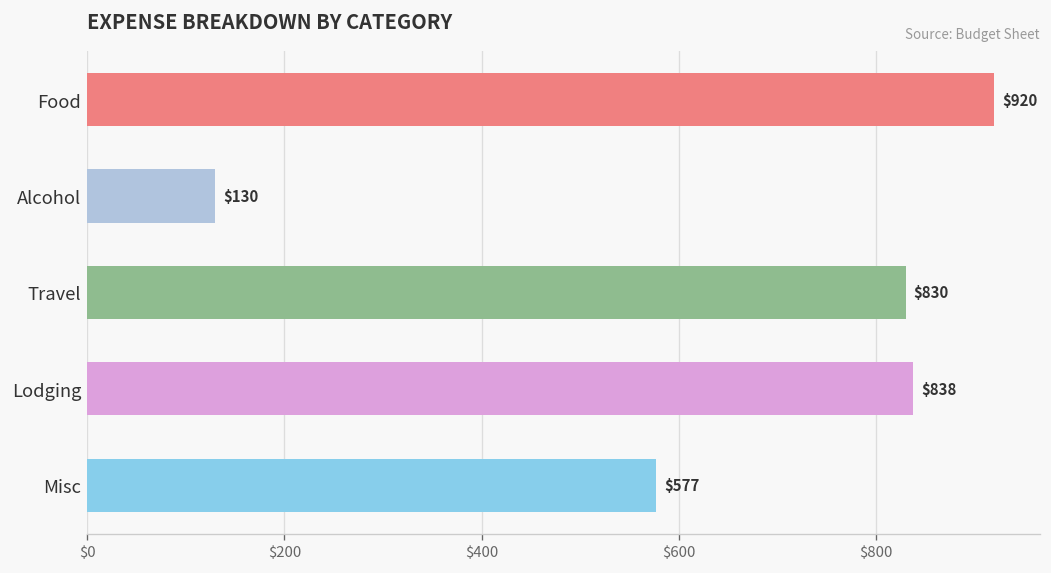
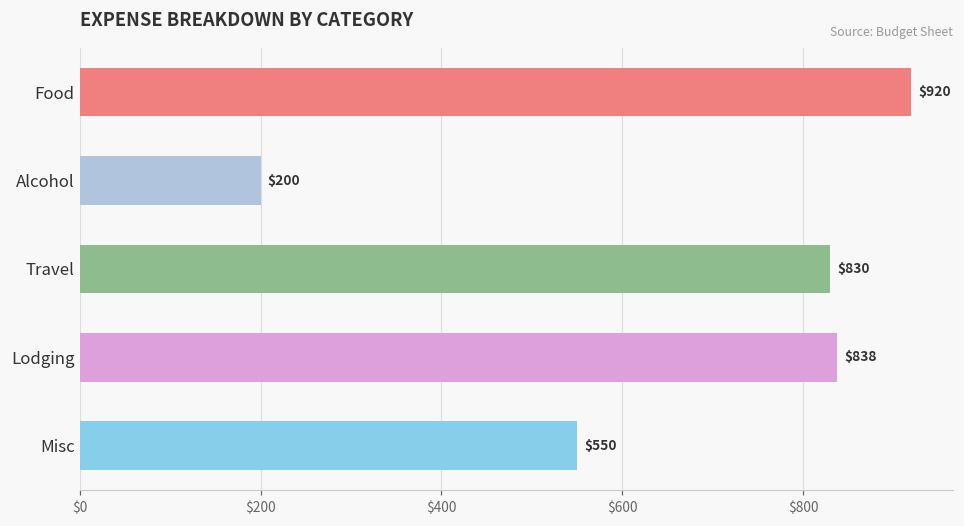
Alcohol: $130 -> $200
Misc: $577 -> $550
